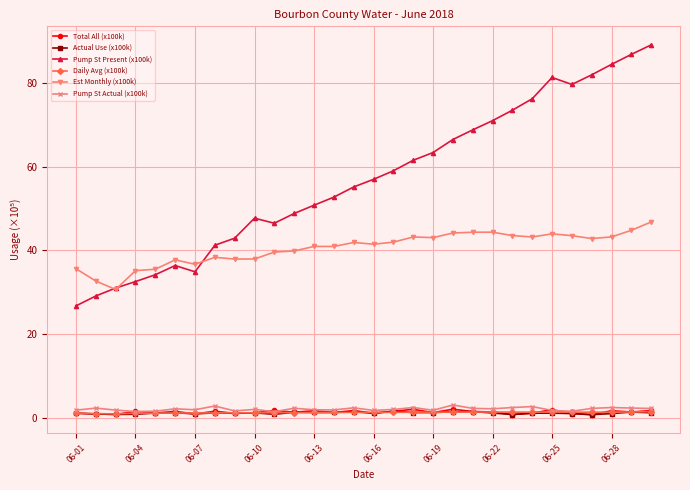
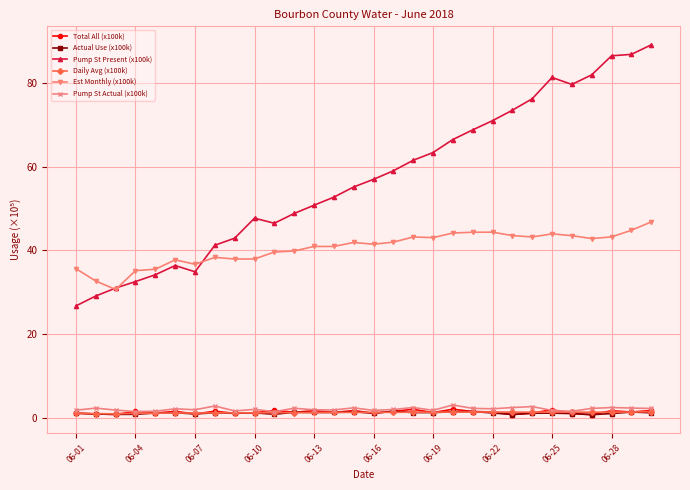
Pump St Present (x100k), 06-28: 84 -> 86
